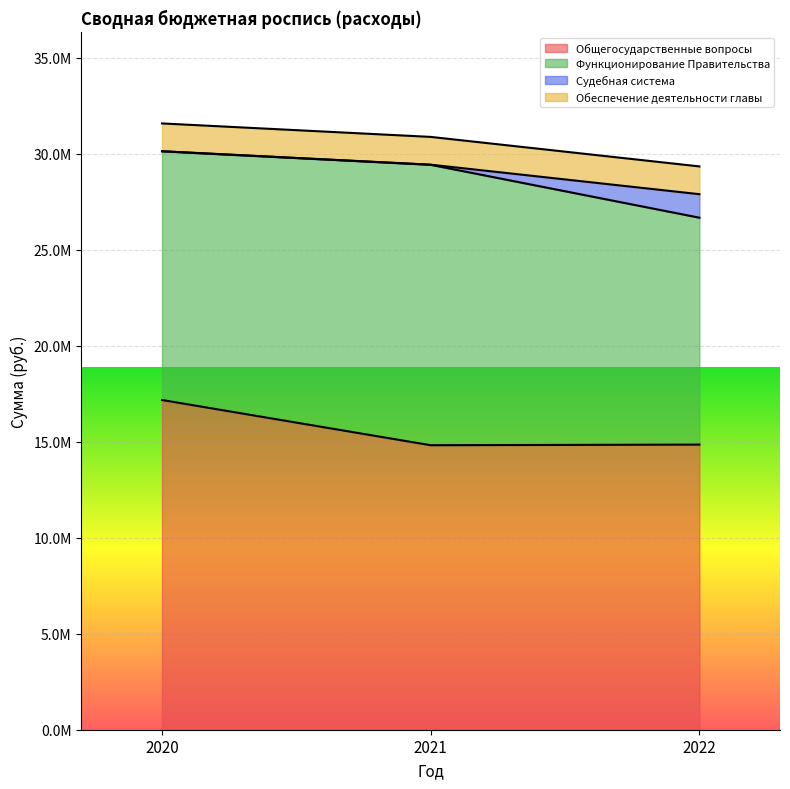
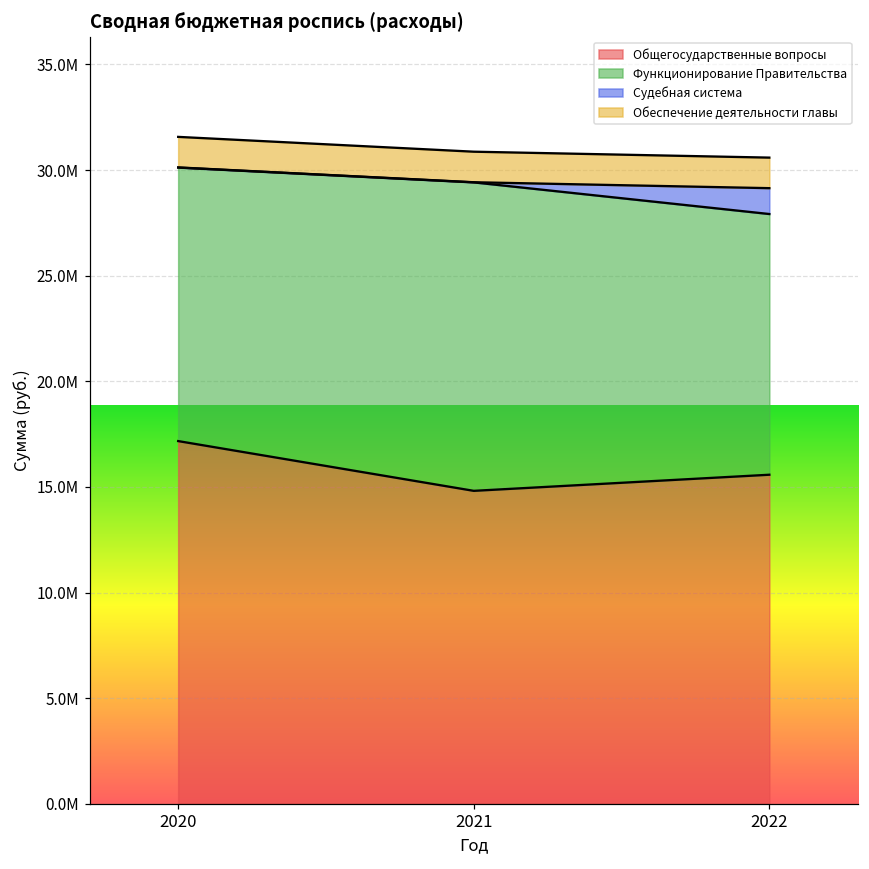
Общегосударственные вопросы, 2022: 14800000 -> 15600000
Функционирование Правительства, 2022: 11800000 -> 12300000
